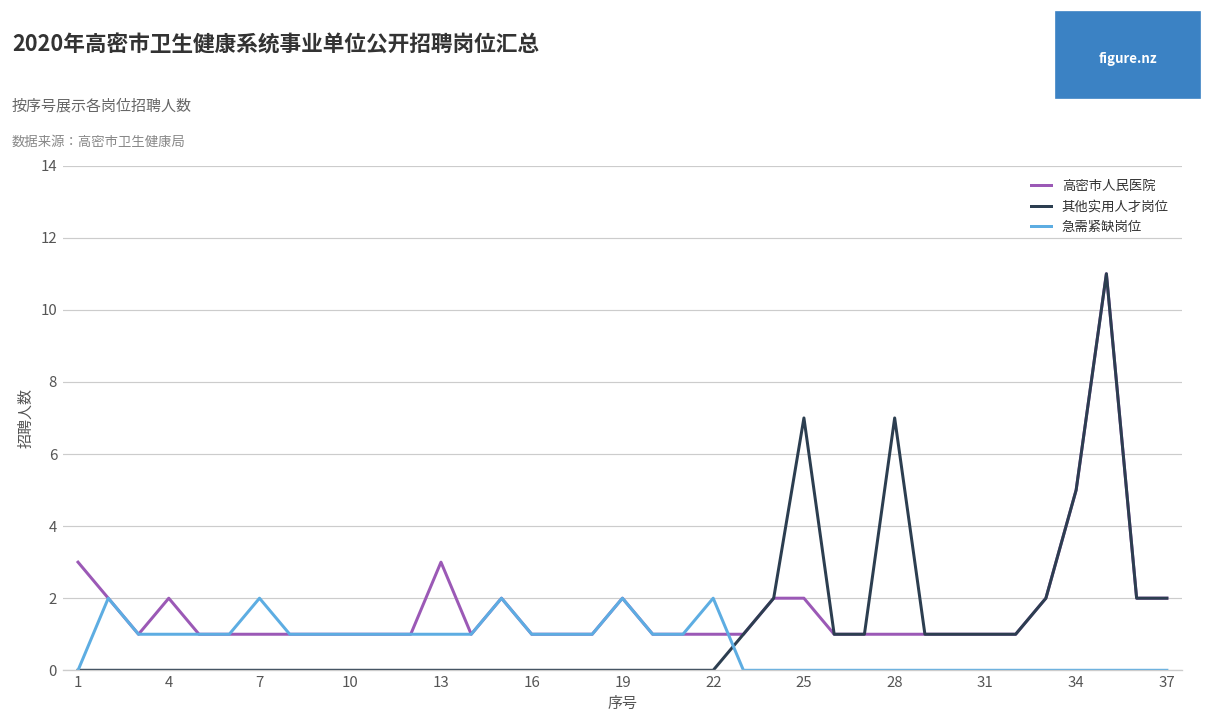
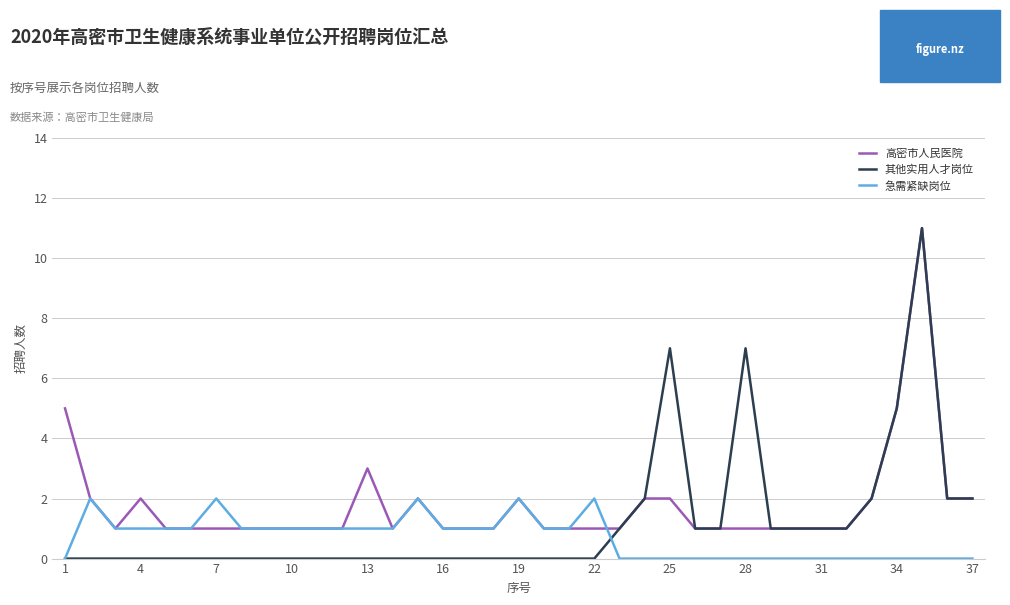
高密市人民医院, 1: 3 -> 5
